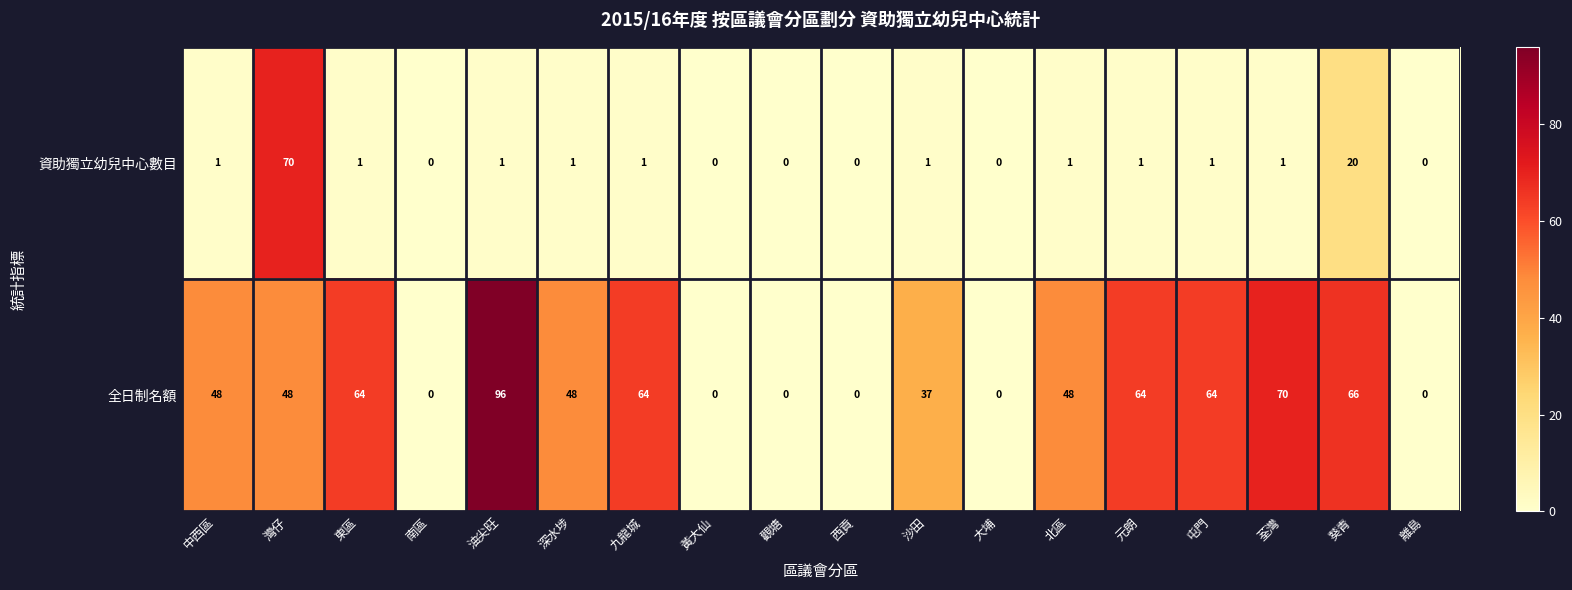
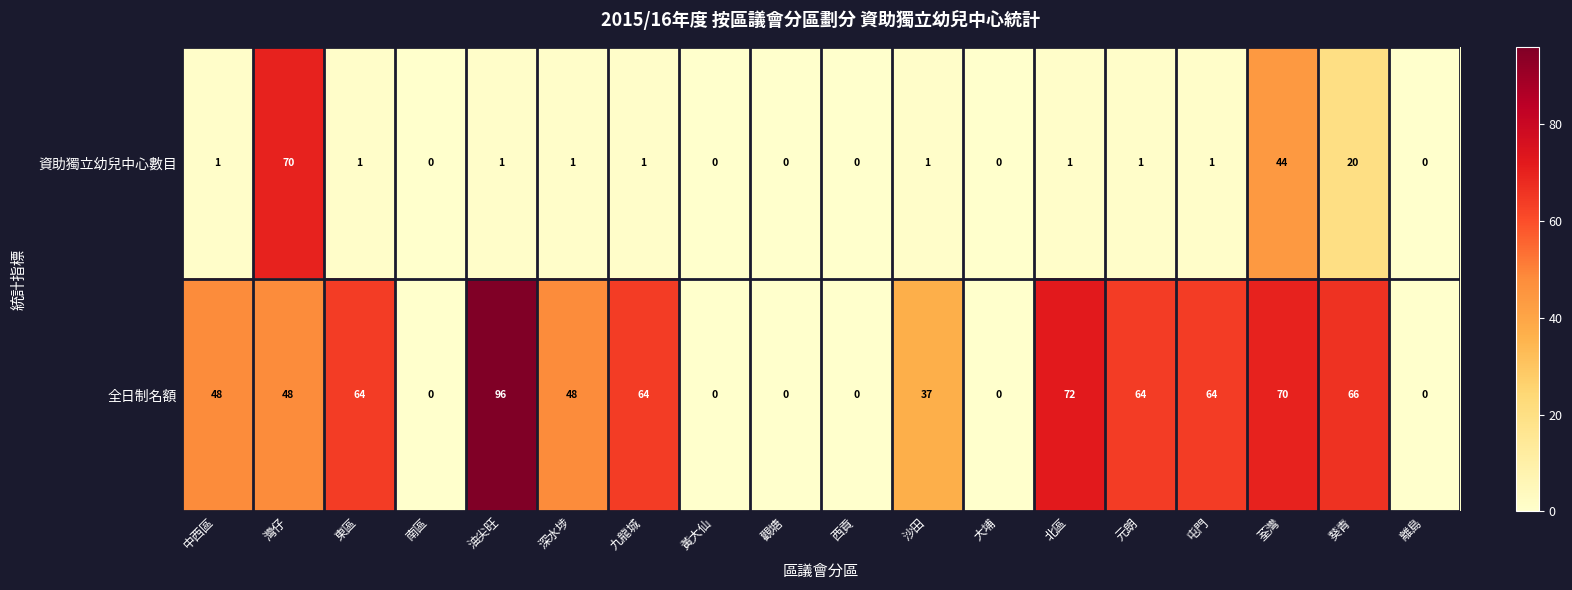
資助獨立幼兒中心數目, 荃灣: 1 -> 44
全日制名額, 北區: 48 -> 72
